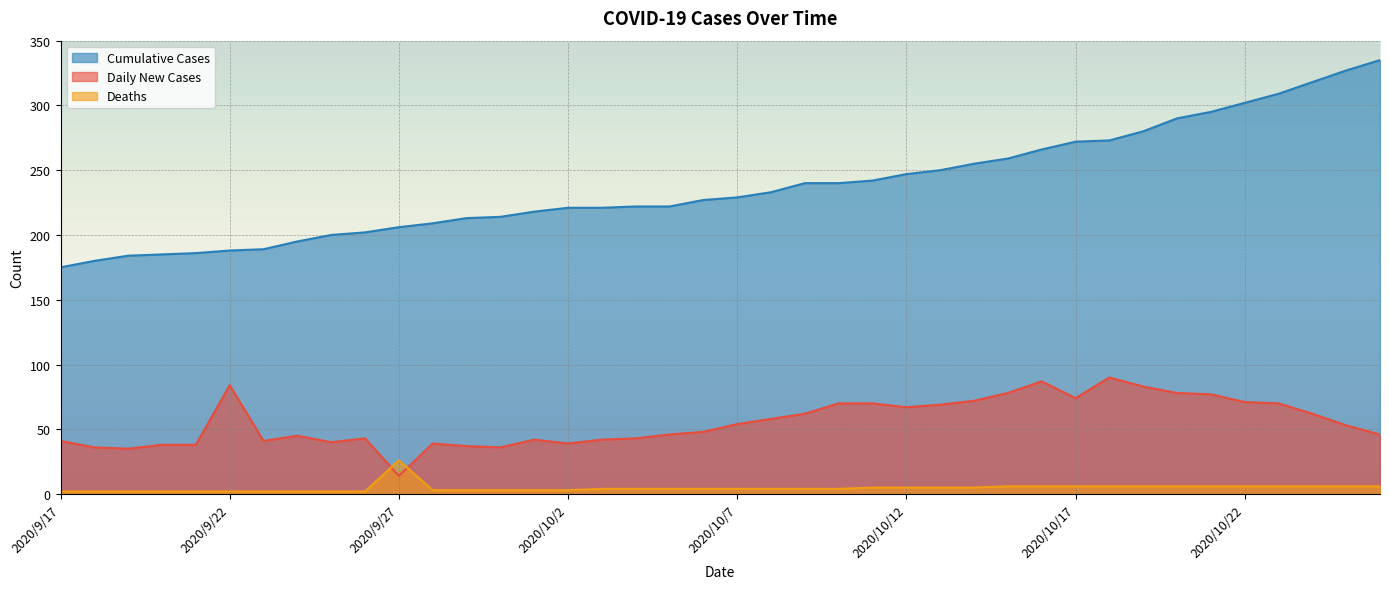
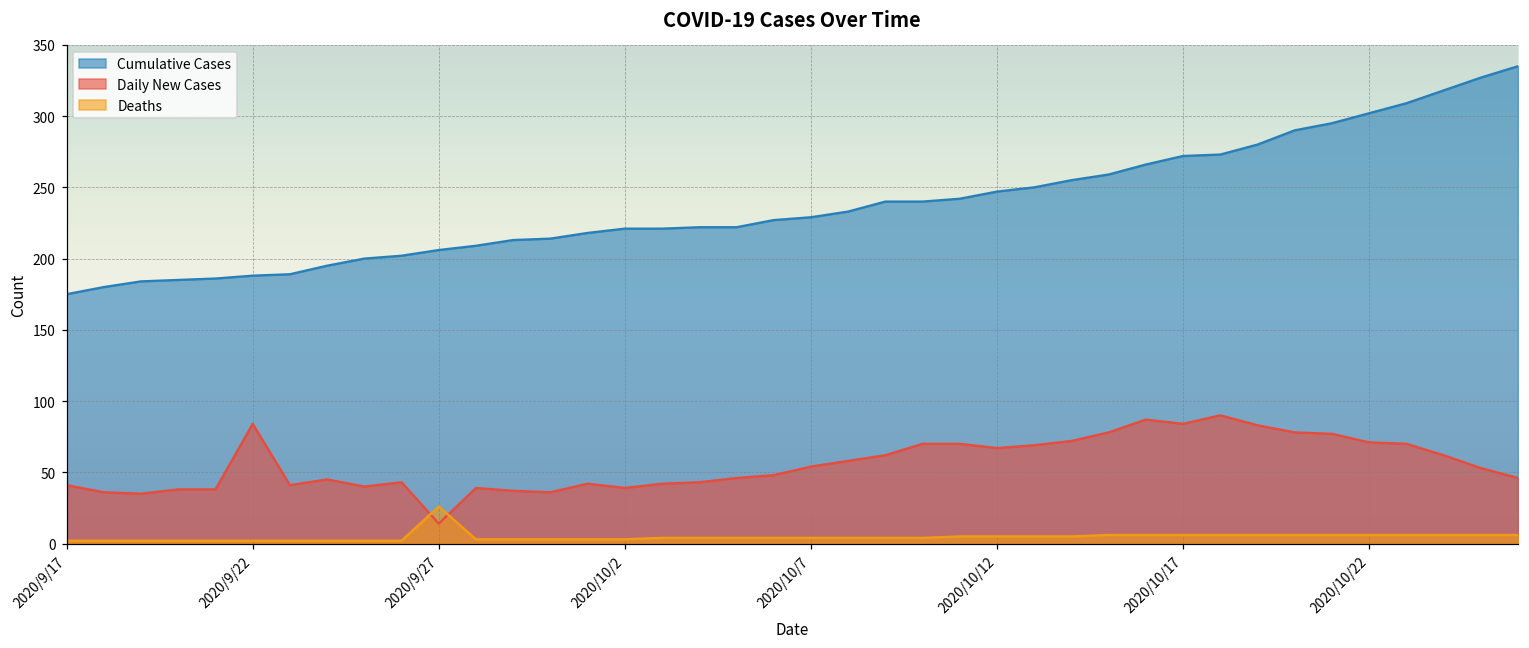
Daily New Cases, 2020/10/17: 74 -> 84
